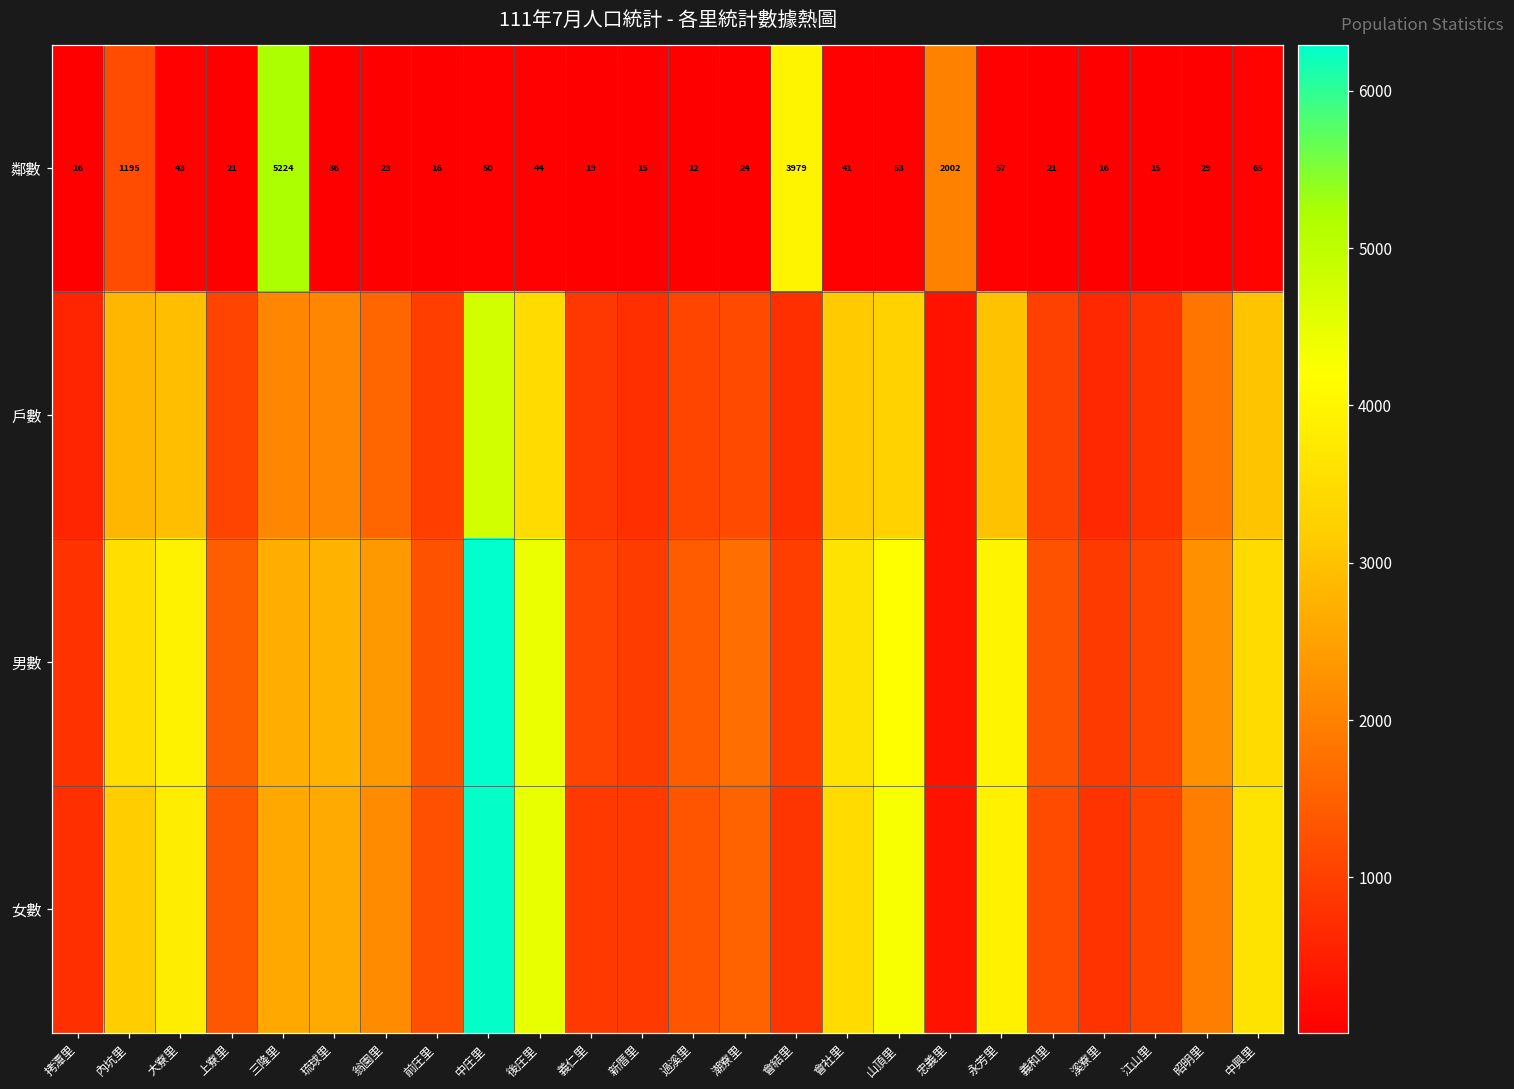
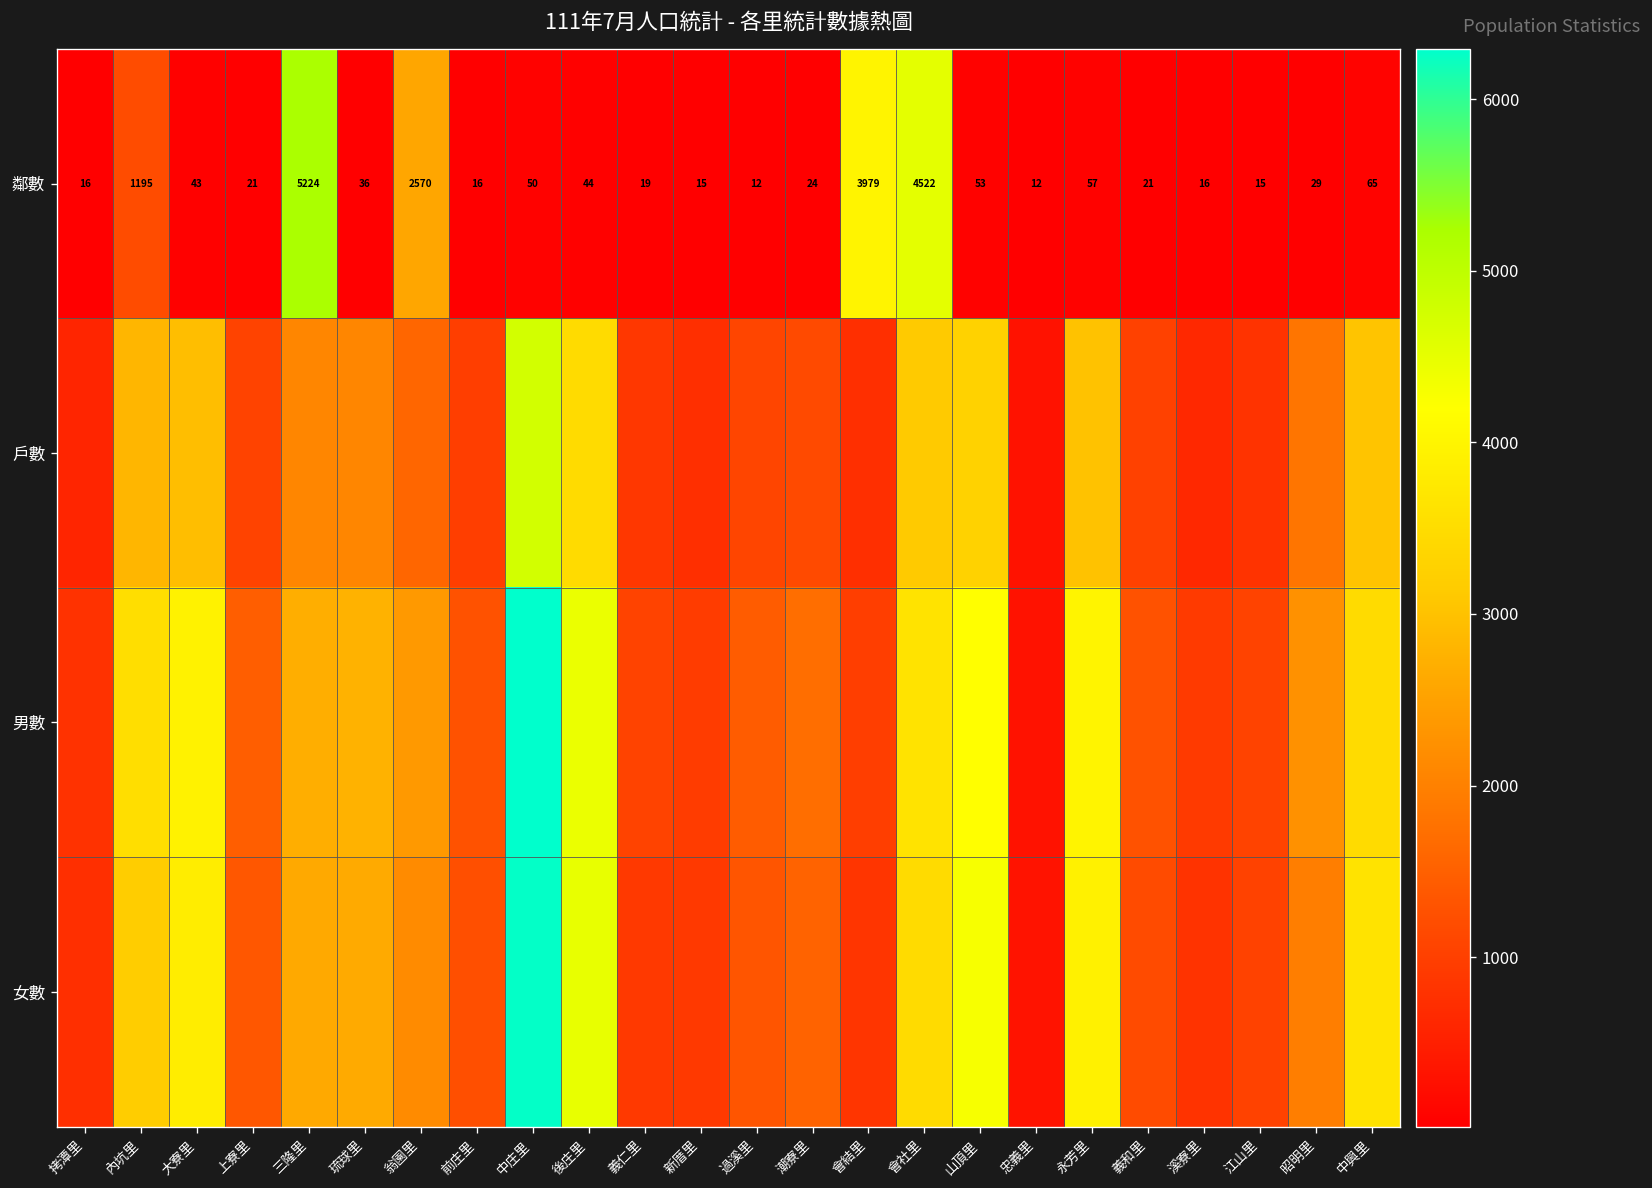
鄰數, 翁園里: 23 -> 2570
鄰數, 會社里: 41 -> 4522
鄰數, 忠義里: 2002 -> 12
